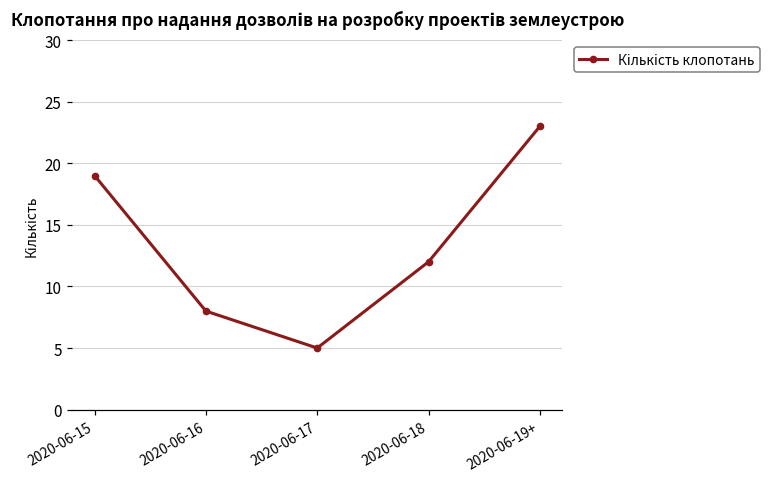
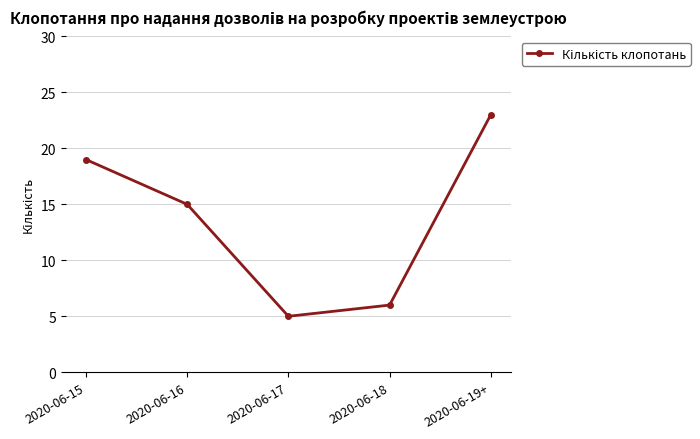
2020-06-16: 8 -> 15
2020-06-18: 12 -> 6
